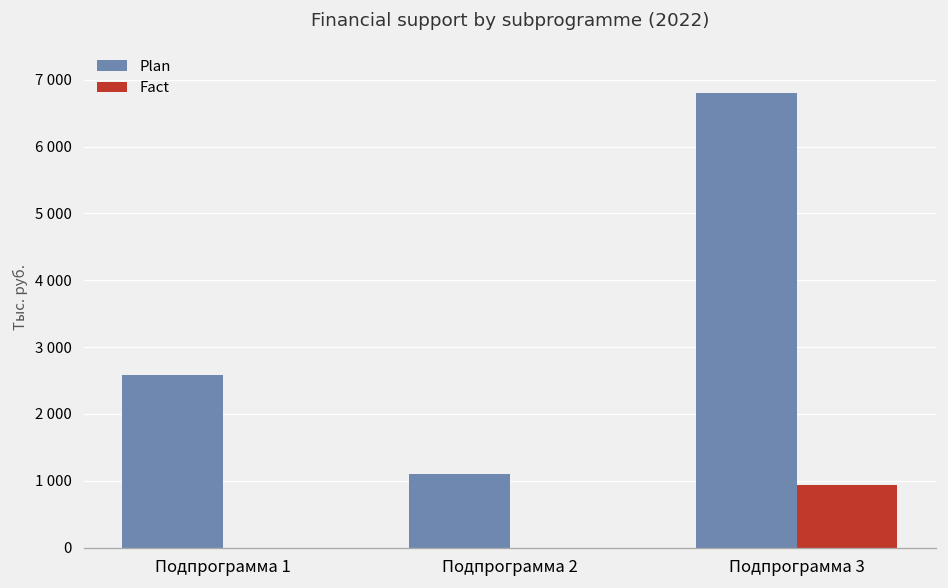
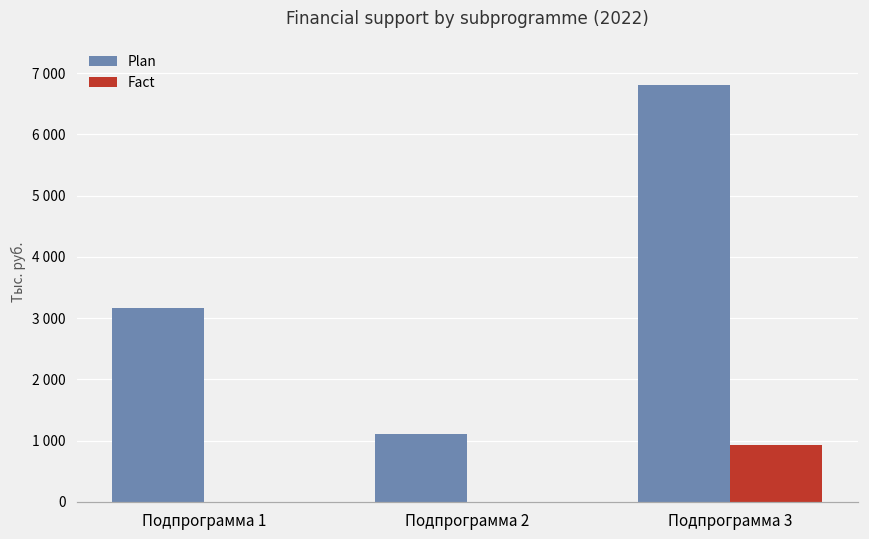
Plan, Подпрограмма 1: 2600 -> 3200
